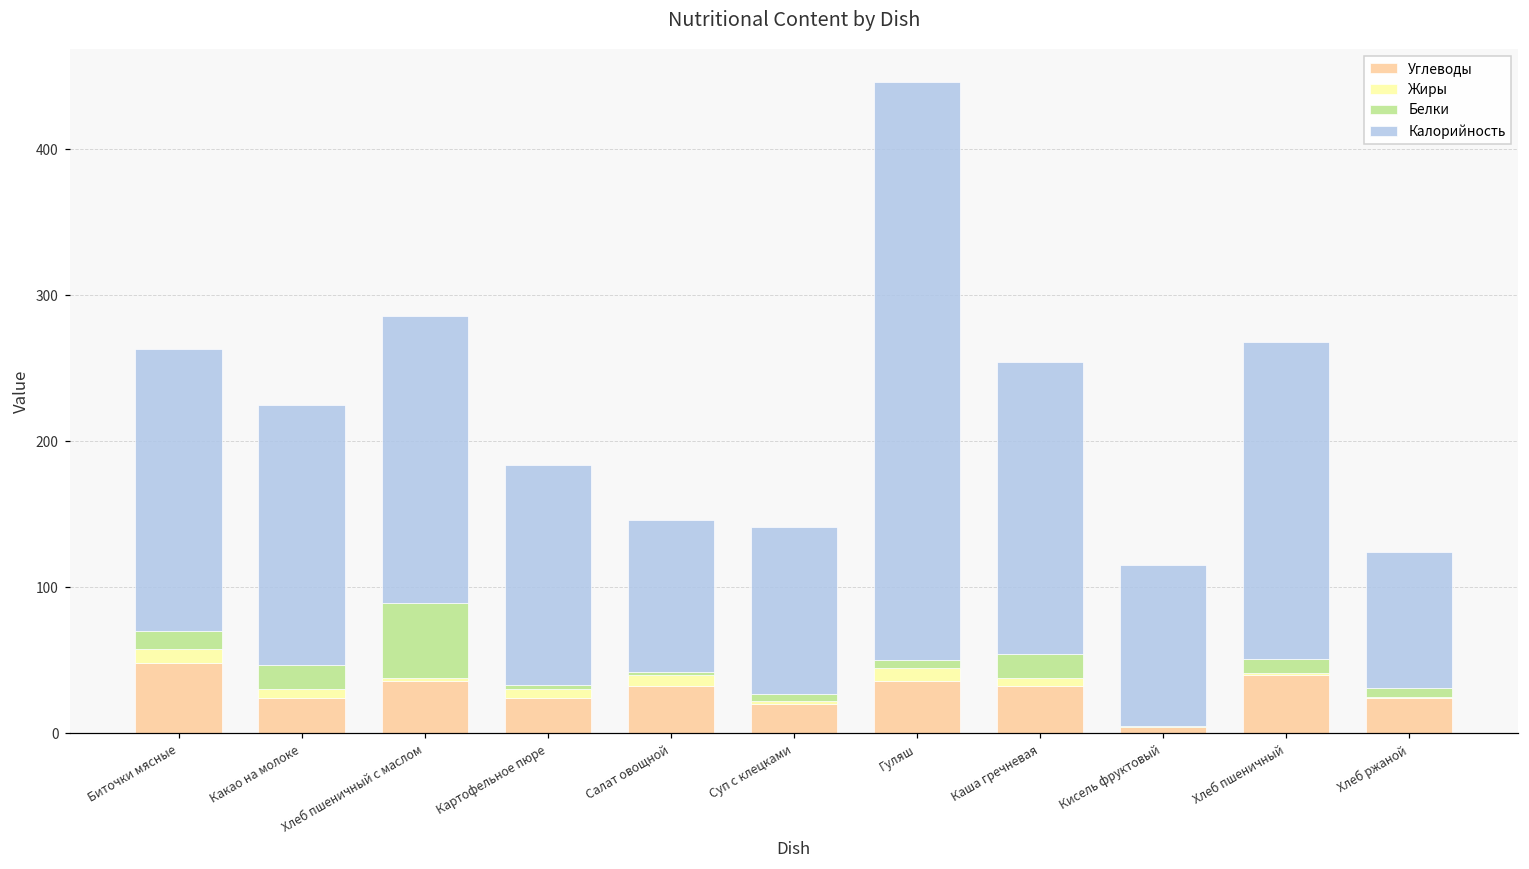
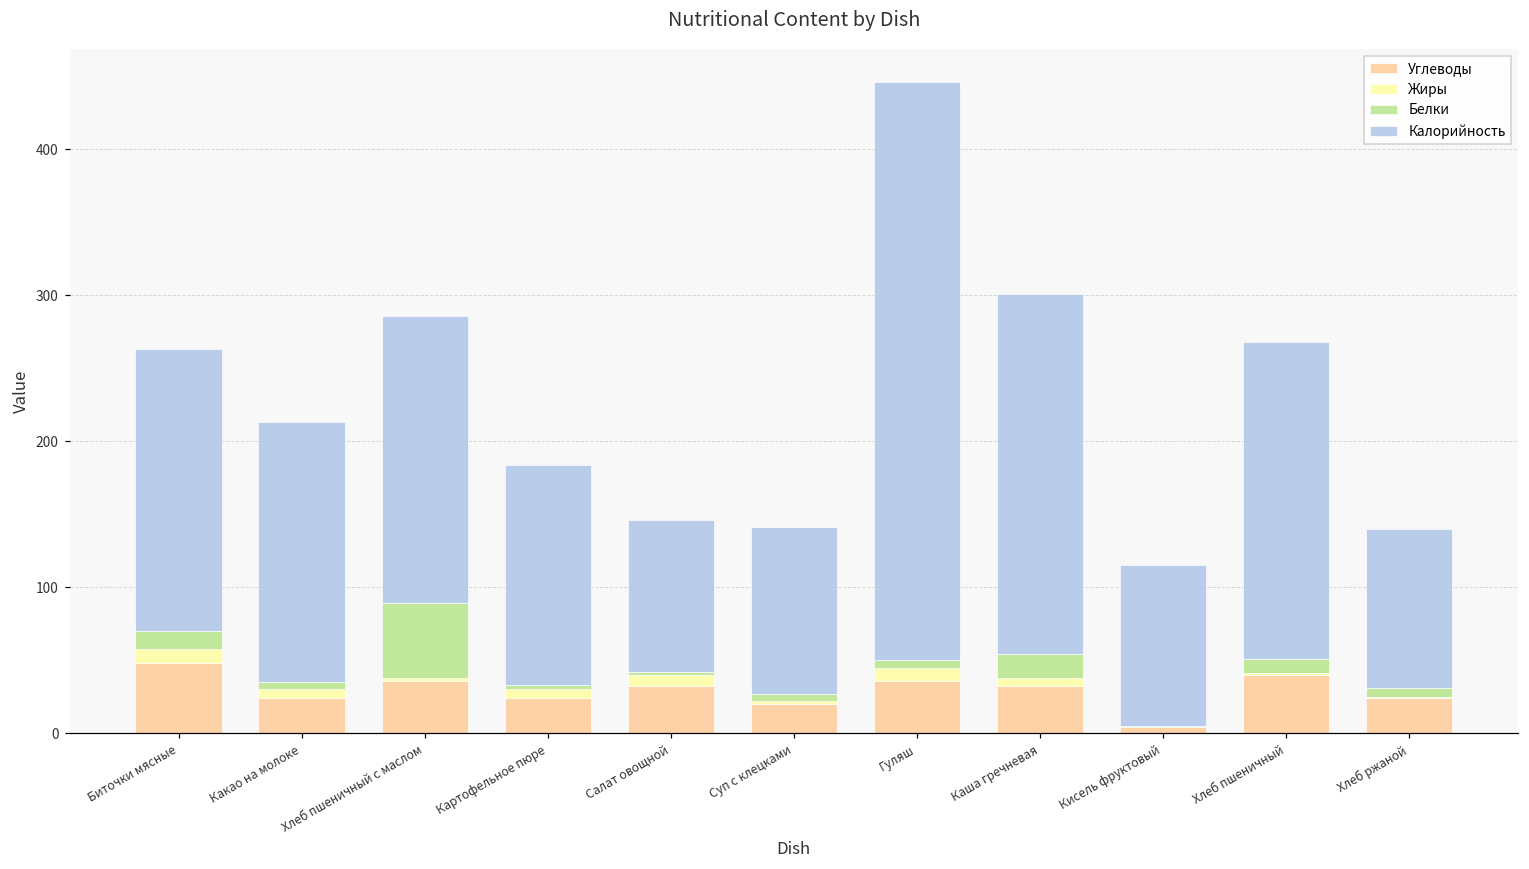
Белки, Какао на молоке: 17 -> 5
Калорийность, Каша гречневая: 200 -> 247
Калорийность, Хлеб ржаной: 93 -> 109
